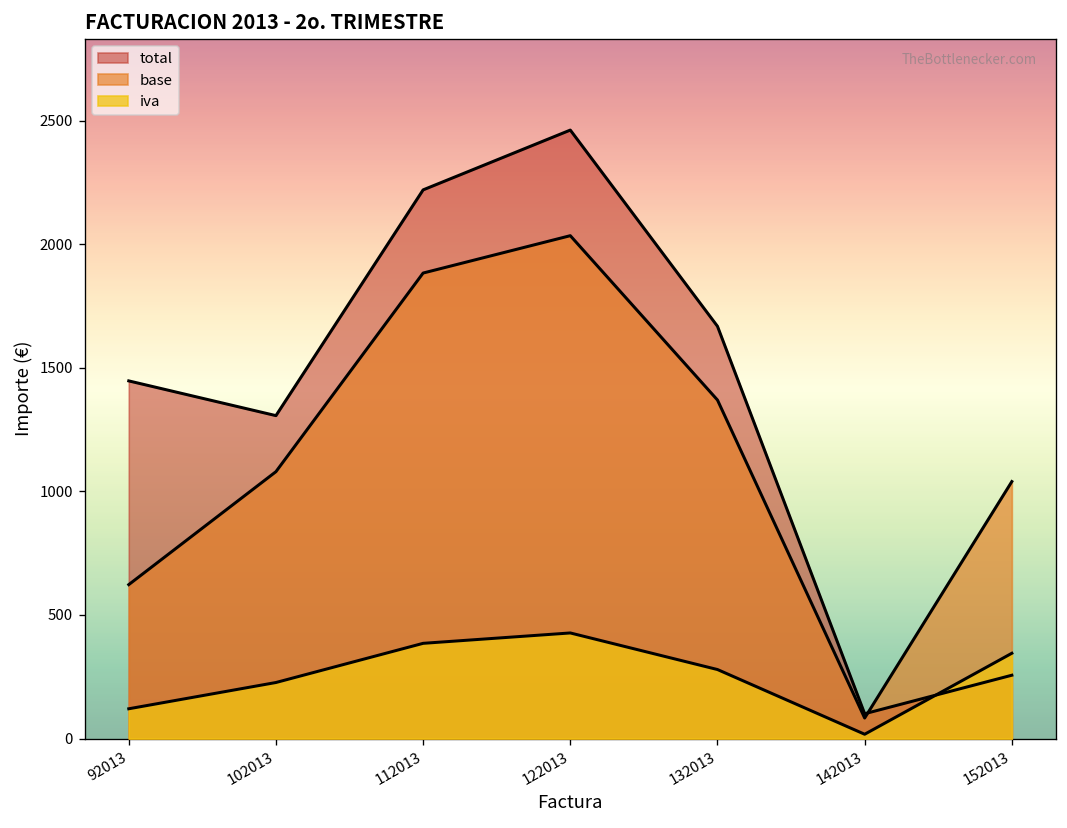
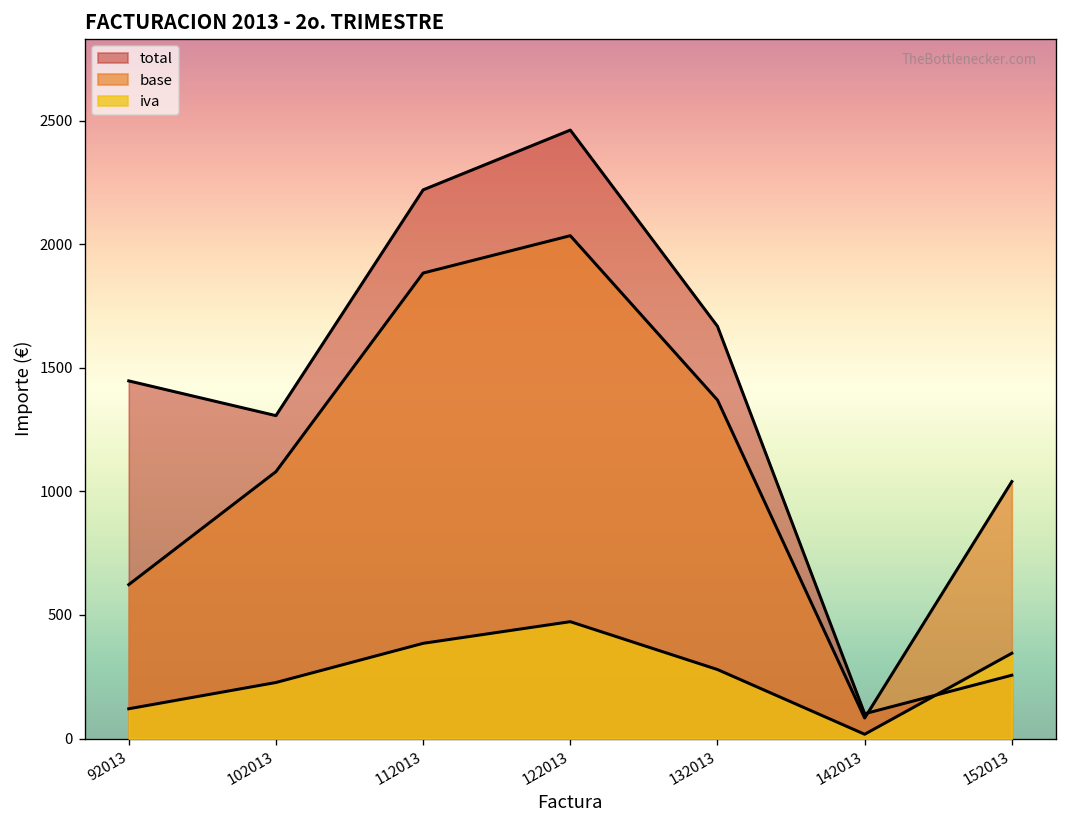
iva, 122013: 430 -> 470
